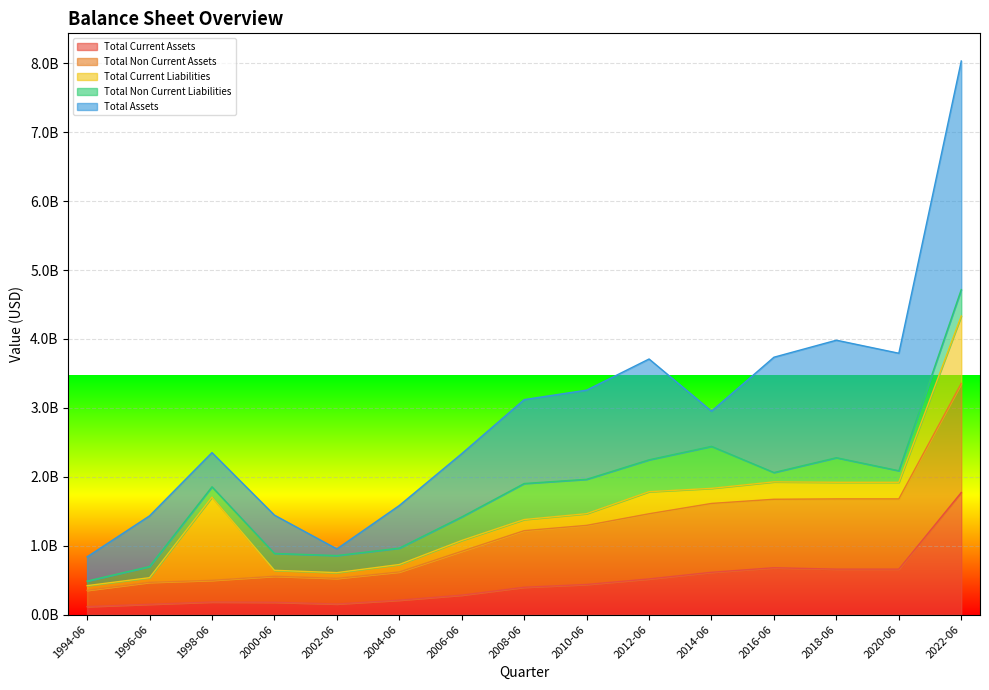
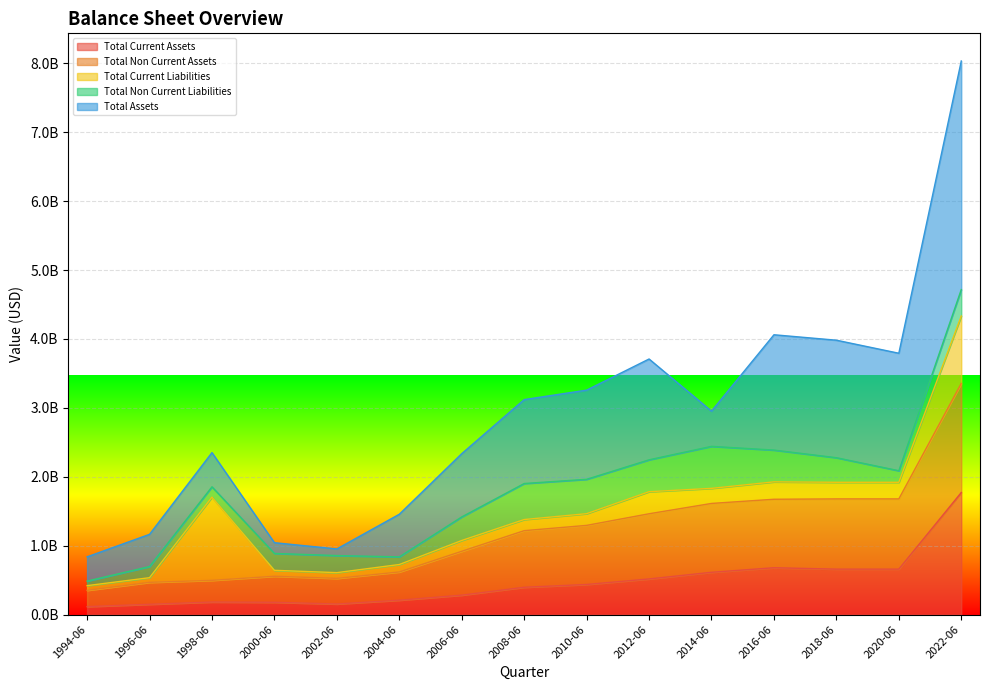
Total Assets, 1996-06: 700000000 -> 500000000
Total Assets, 2000-06: 600000000 -> 200000000
Total Non Current Liabilities, 2004-06: 200000000 -> 100000000
Total Non Current Liabilities, 2016-06: 100000000 -> 500000000
